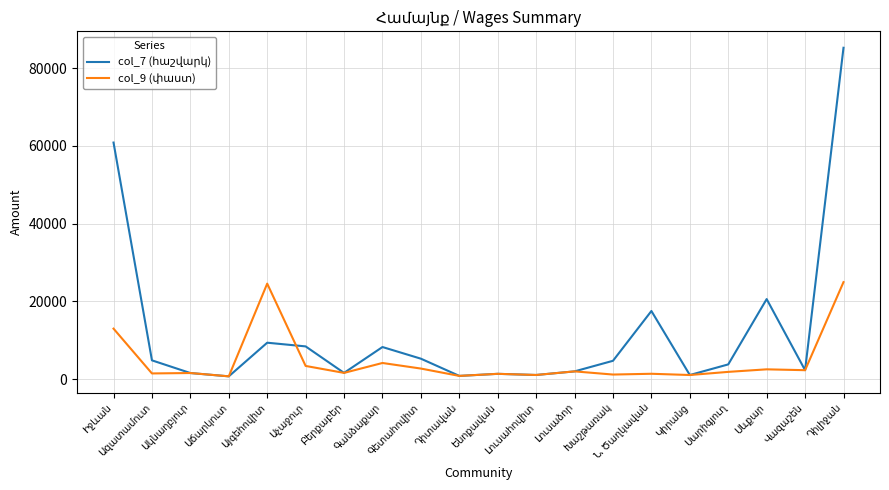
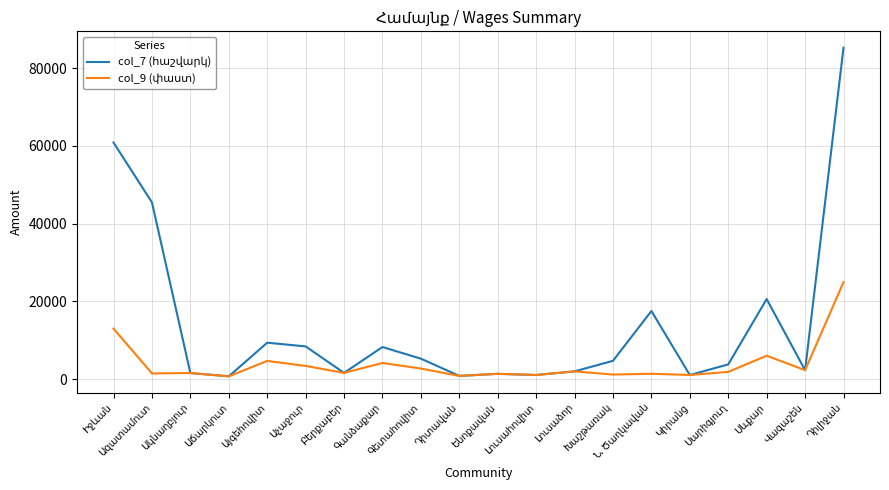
col_7 (հաշվարկ), Ազատամուտ: 5000 -> 45000
col_9 (փաստ), Այգեհովիտ: 25000 -> 5000
col_9 (փաստ), Սևքար: 3000 -> 6000
